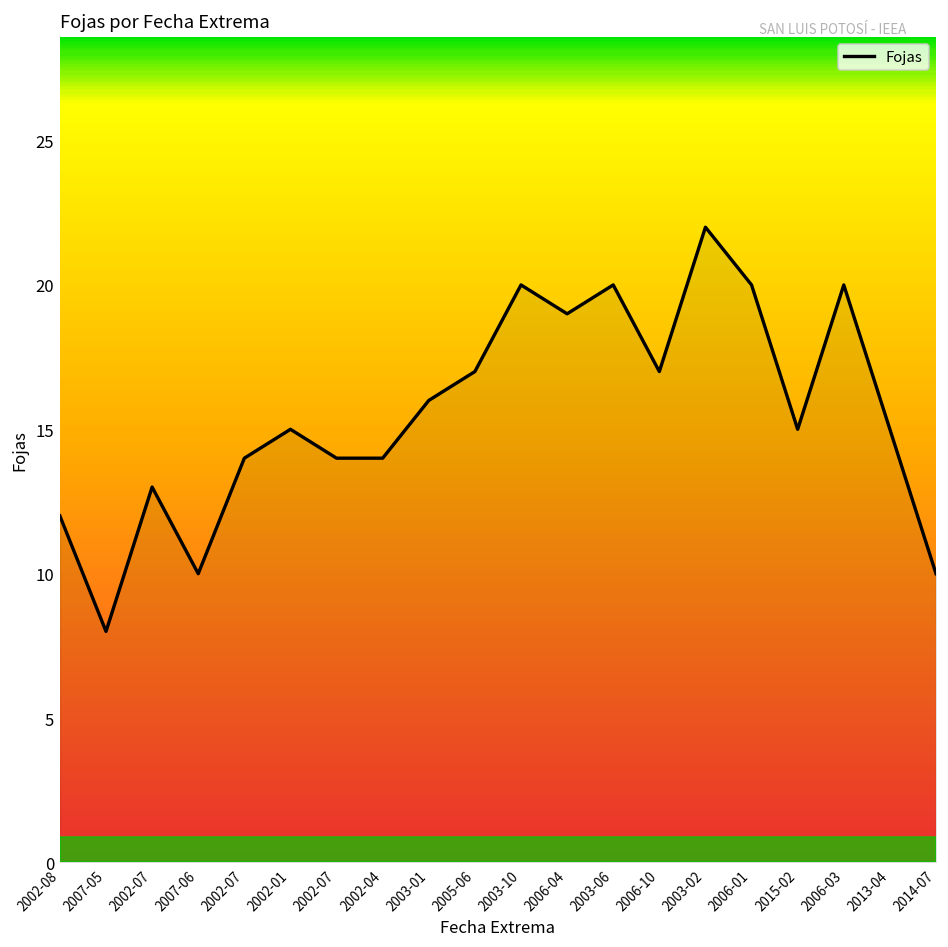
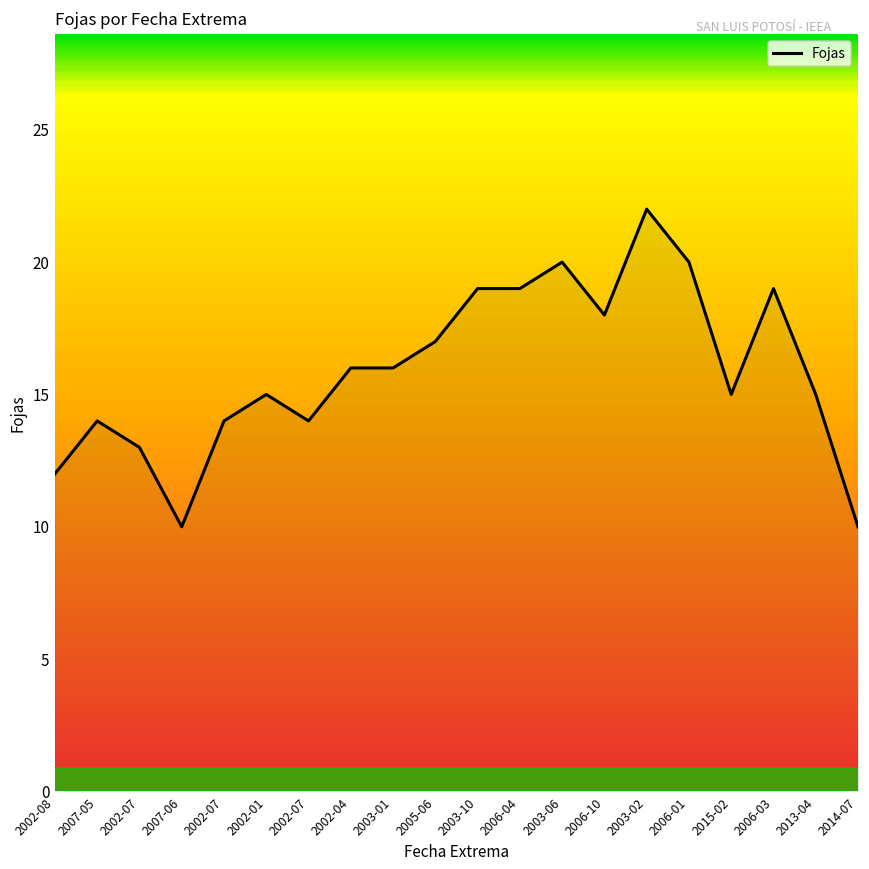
Fojas, 2007-05: 8 -> 14
Fojas, 2002-04: 14 -> 16
Fojas, 2003-10: 20 -> 19
Fojas, 2006-10: 17 -> 18
Fojas, 2006-03: 20 -> 19
